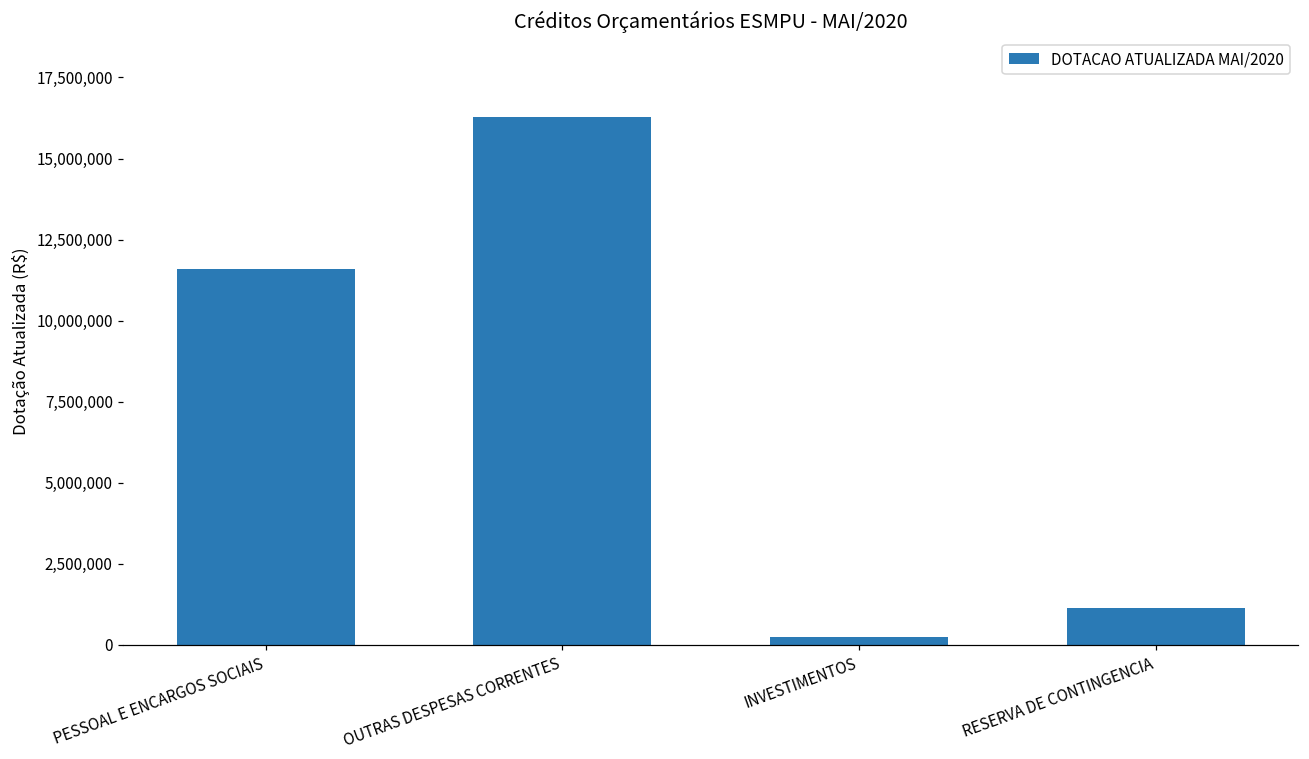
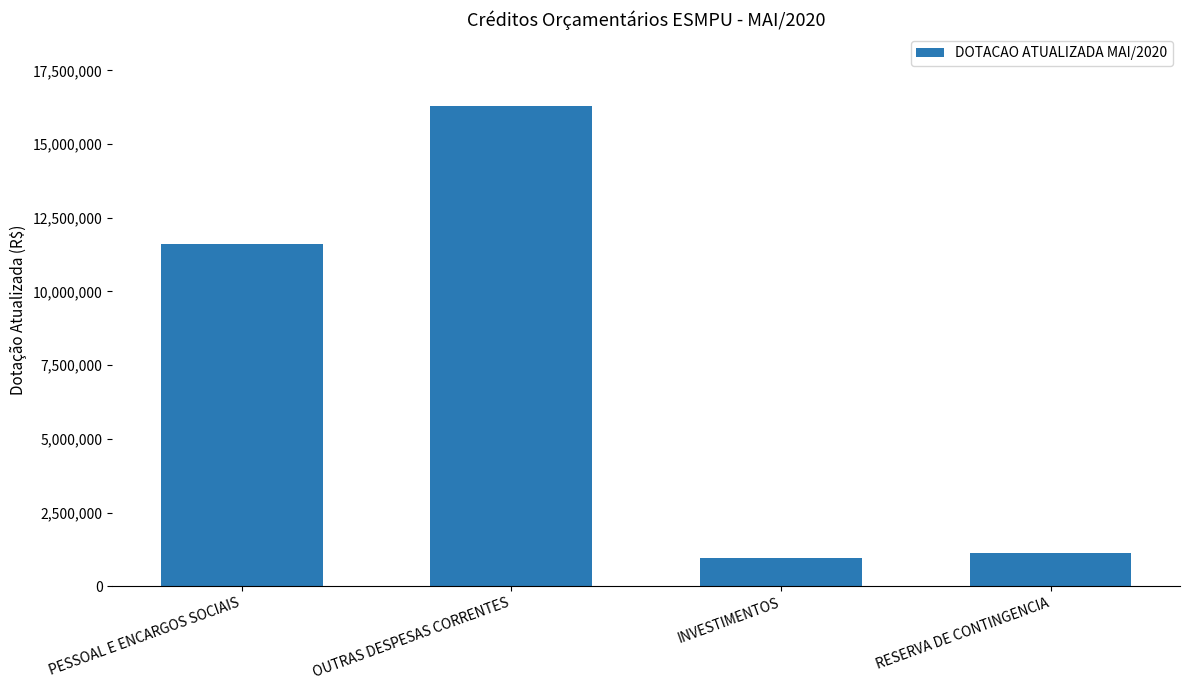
INVESTIMENTOS: 200,000 -> 1,000,000
